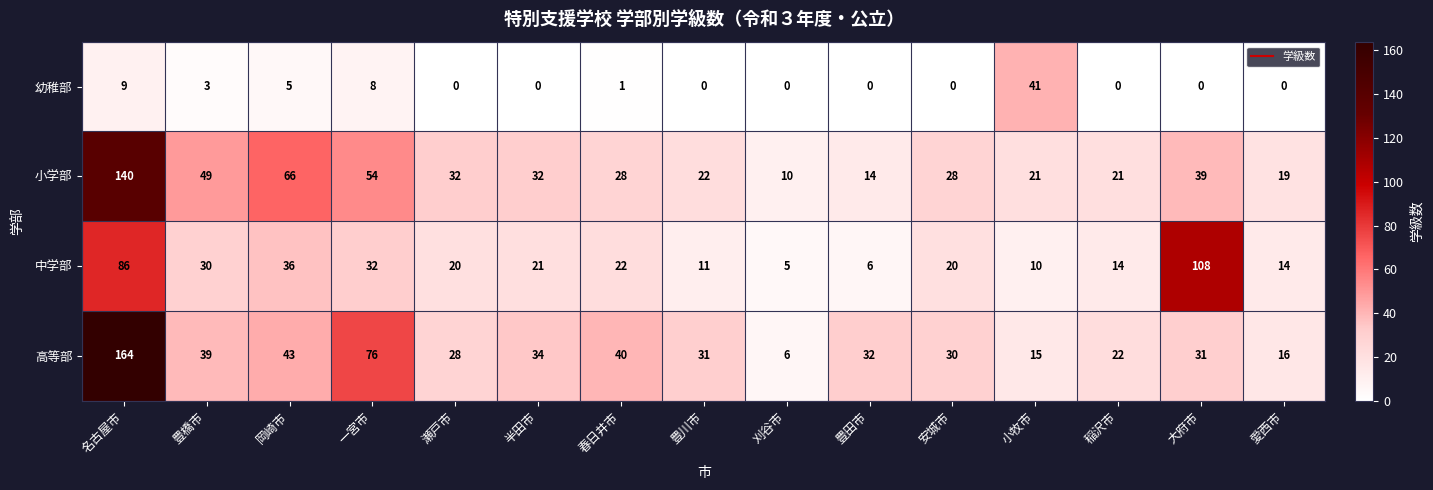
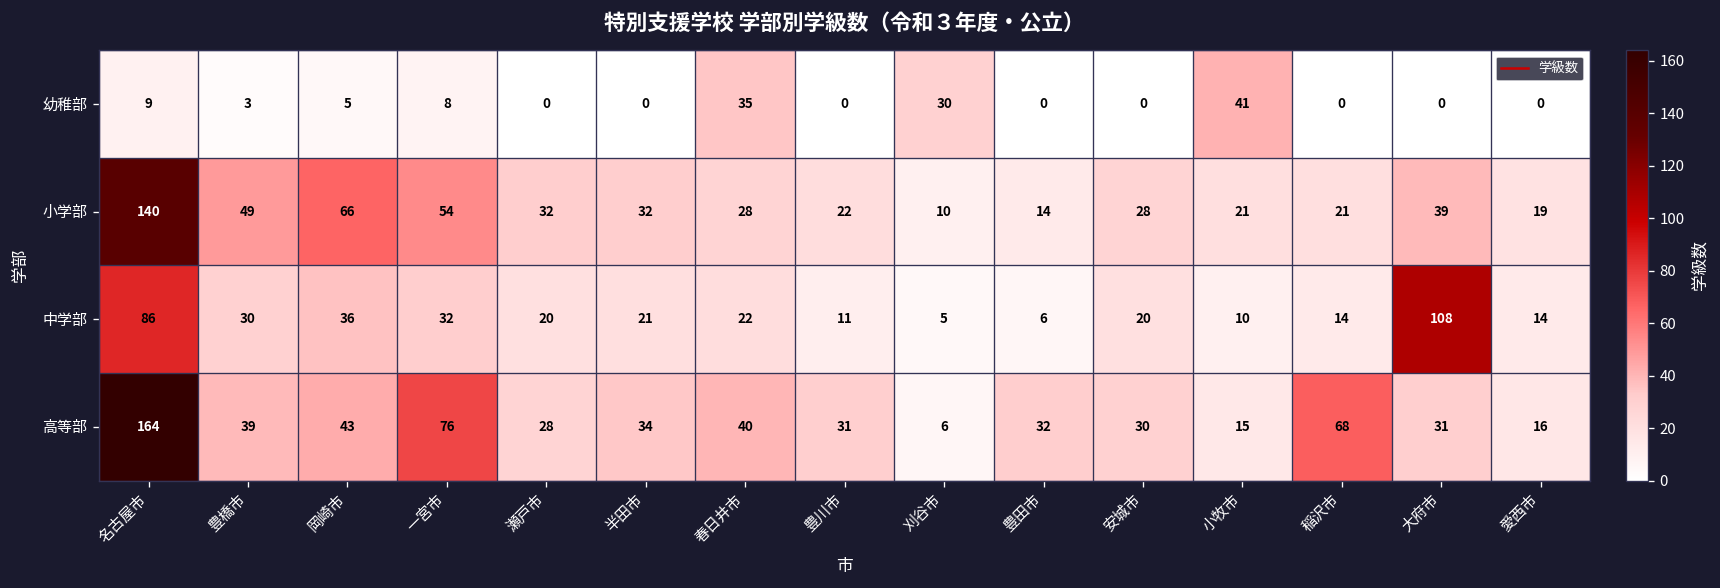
幼稚部, 春日井市: 1 -> 35
幼稚部, 刈谷市: 0 -> 30
高等部, 稲沢市: 22 -> 68
